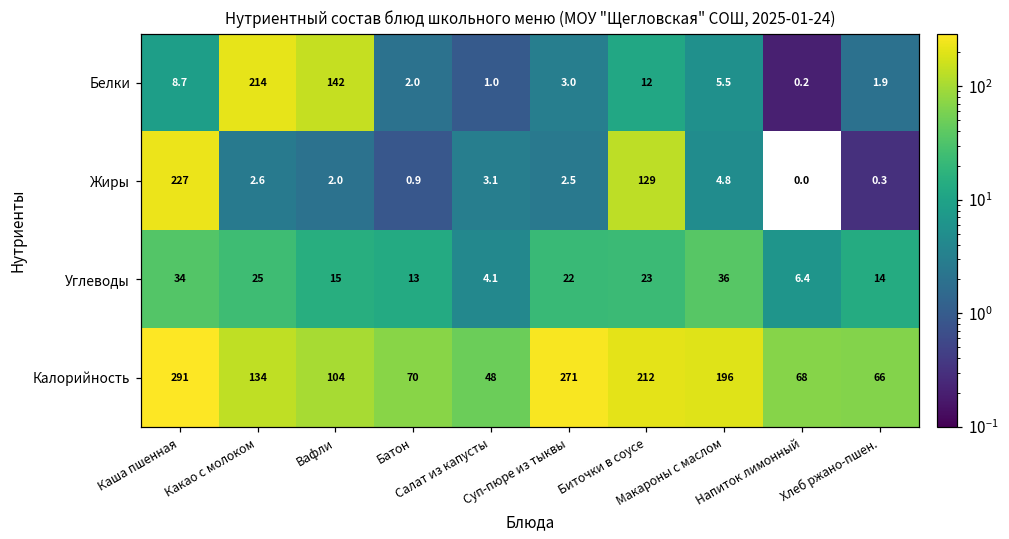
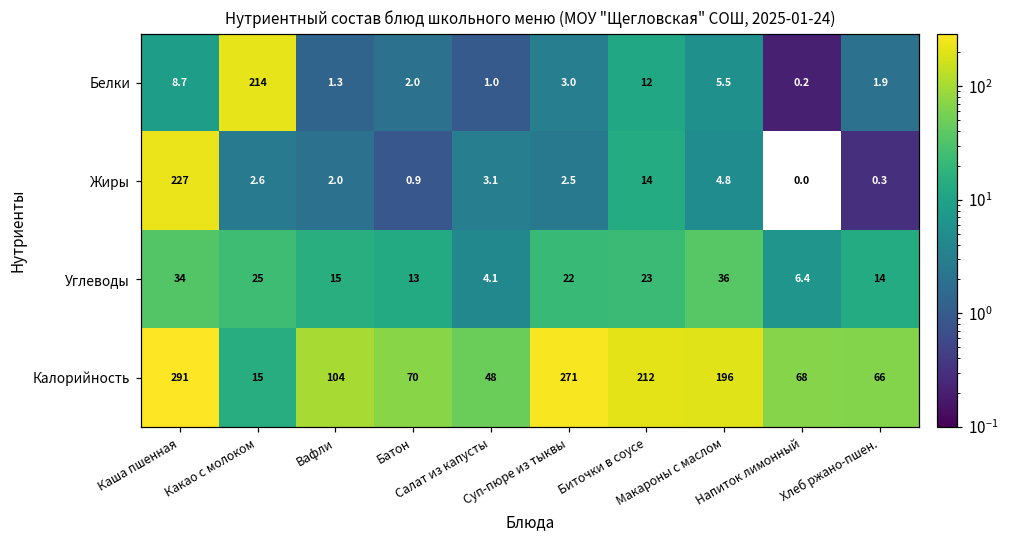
Белки, Вафли: 142 -> 1.3
Жиры, Биточки в соусе: 129 -> 14
Калорийность, Какао с молоком: 134 -> 15
